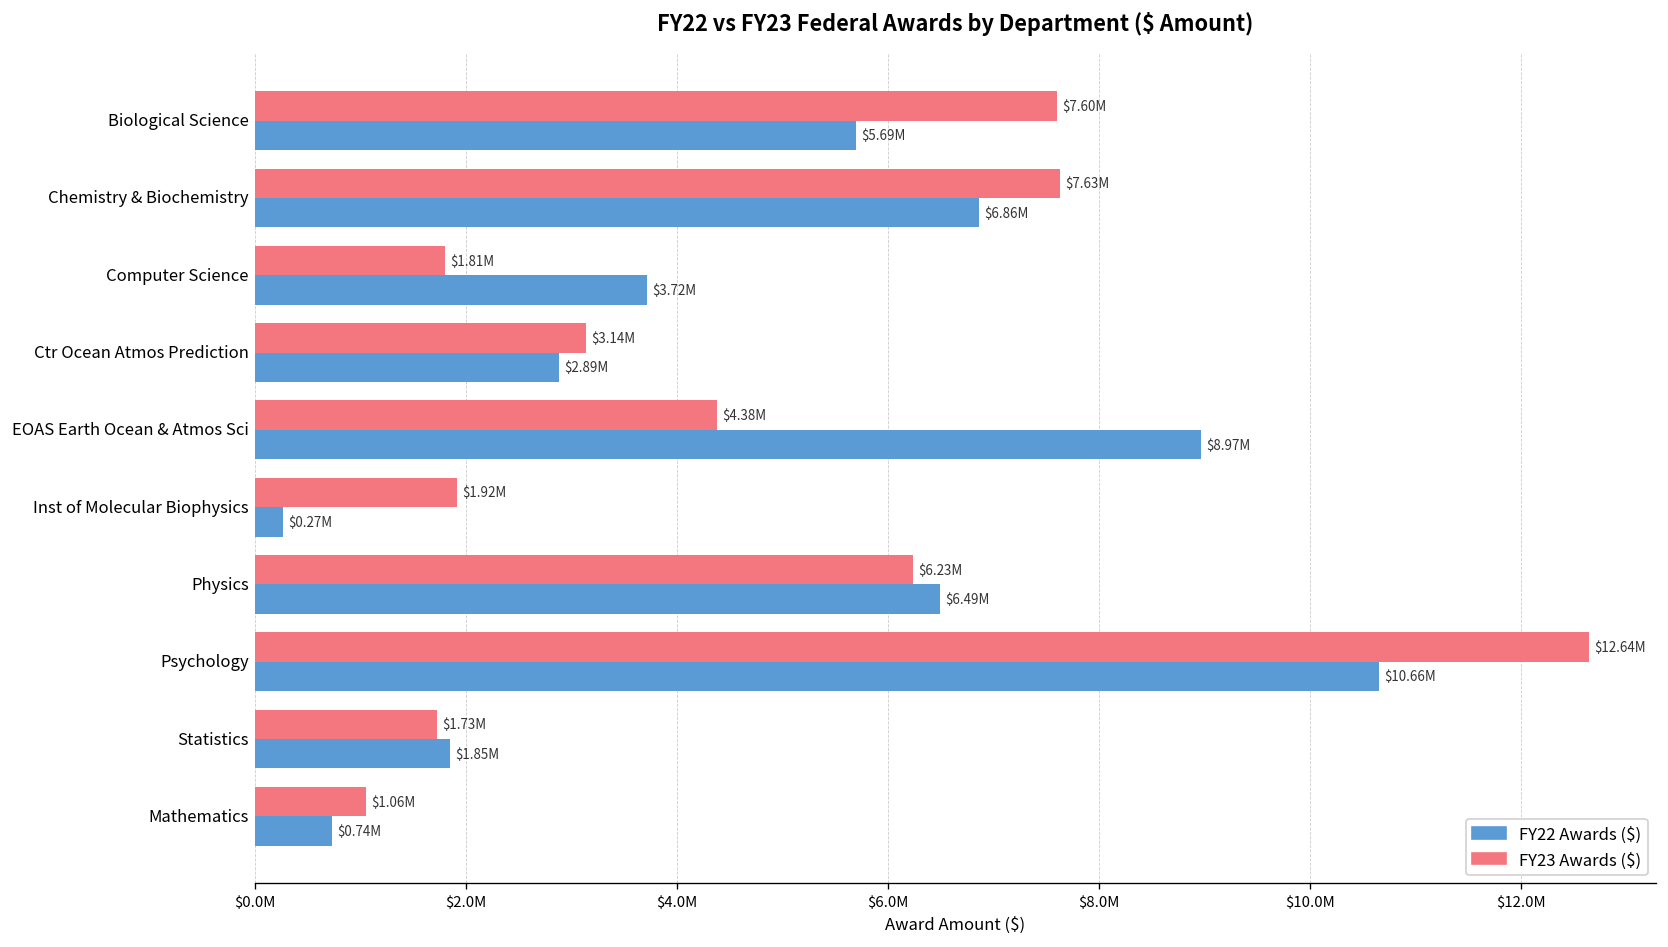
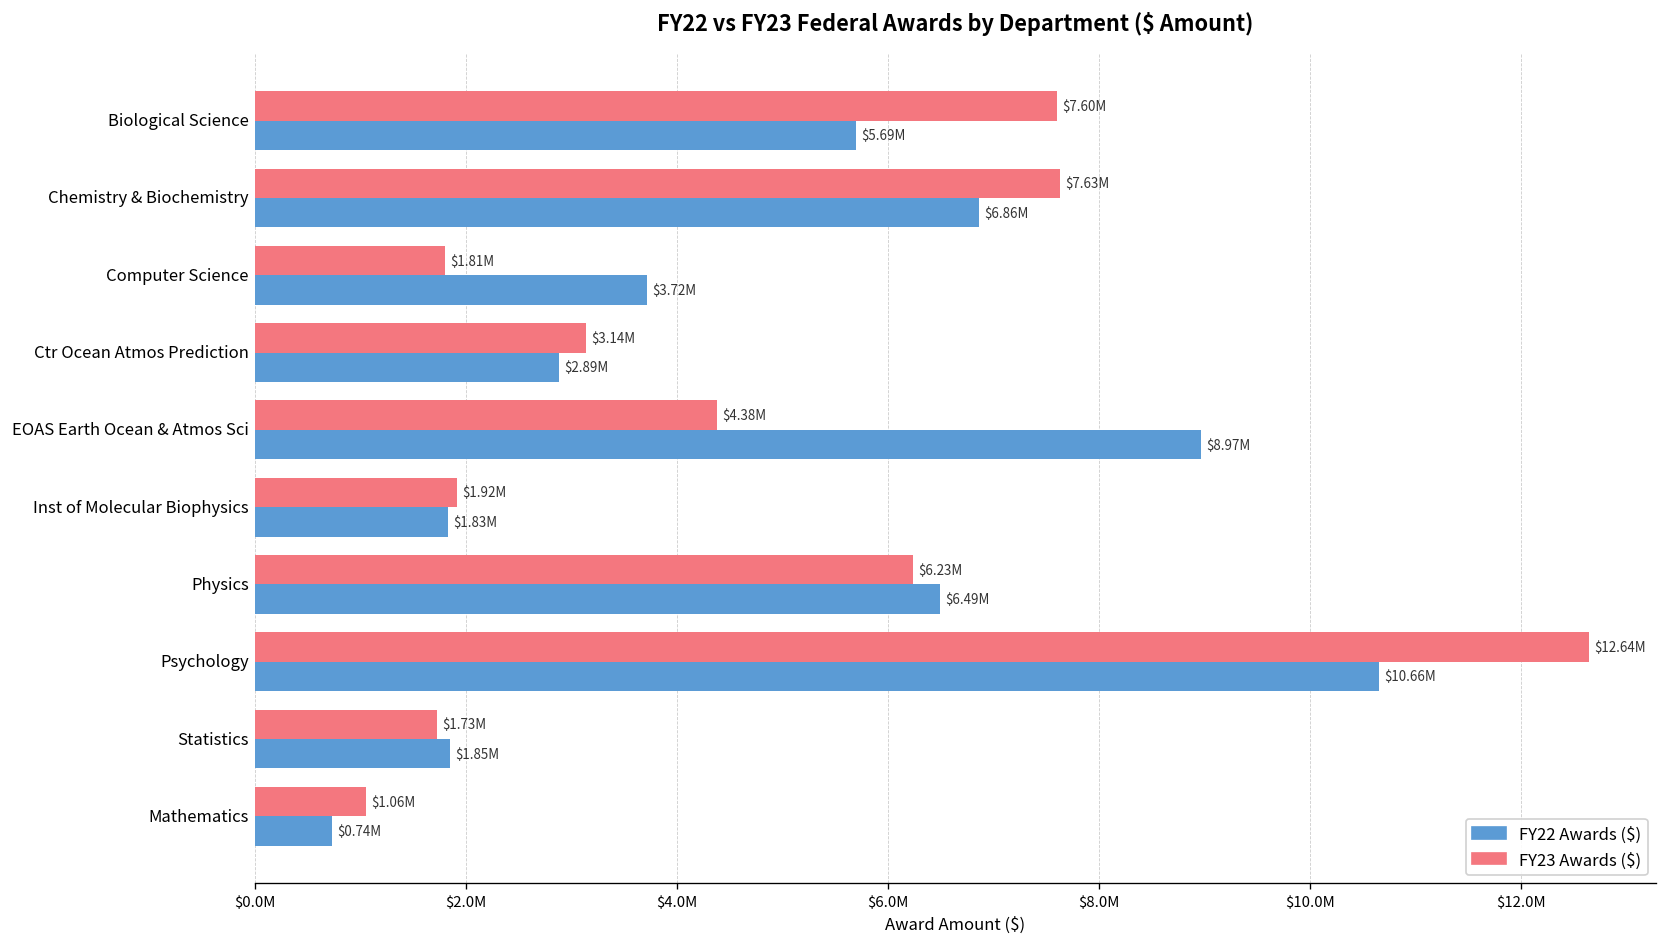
FY22 Awards ($), Inst of Molecular Biophysics: $0.27M -> $1.83M
